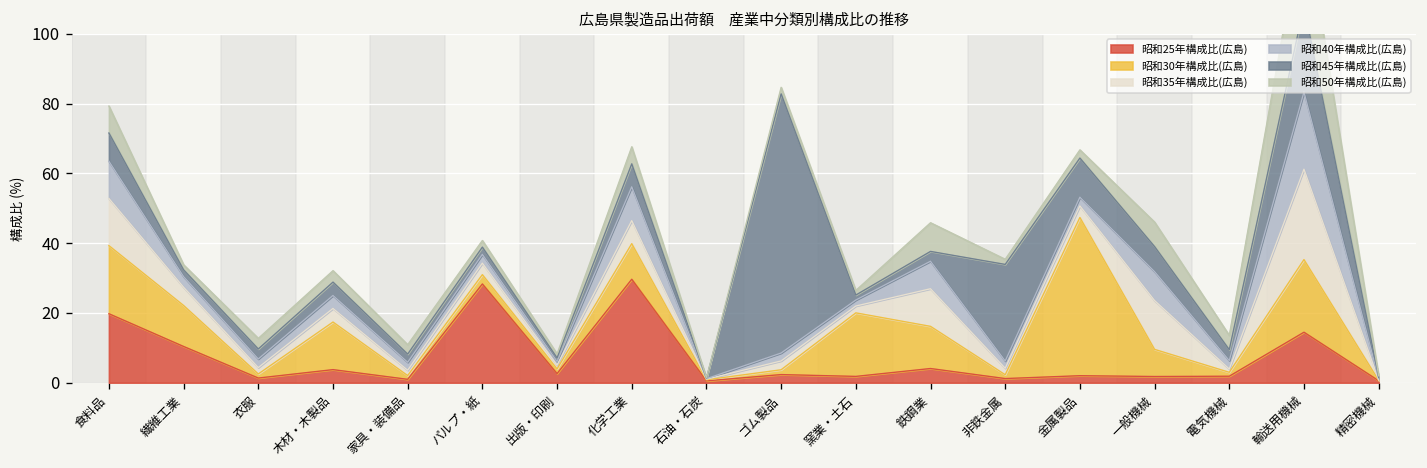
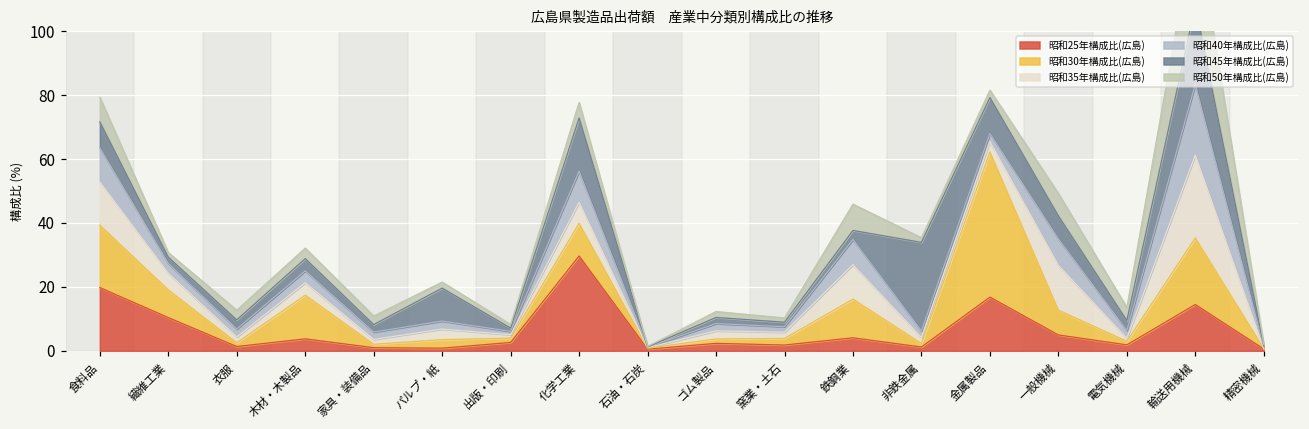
昭和30年構成比(広島), 繊維工業: 12 -> 9
昭和25年構成比(広島), パルプ・紙: 28 -> 1
昭和45年構成比(広島), パルプ・紙: 2 -> 10
昭和45年構成比(広島), 化学工業: 7 -> 17
昭和45年構成比(広島), ゴム製品: 74 -> 2
昭和30年構成比(広島), 窯業・土石: 18 -> 2
昭和25年構成比(広島), 金属製品: 2 -> 17
昭和25年構成比(広島), 一般機械: 2 -> 5
